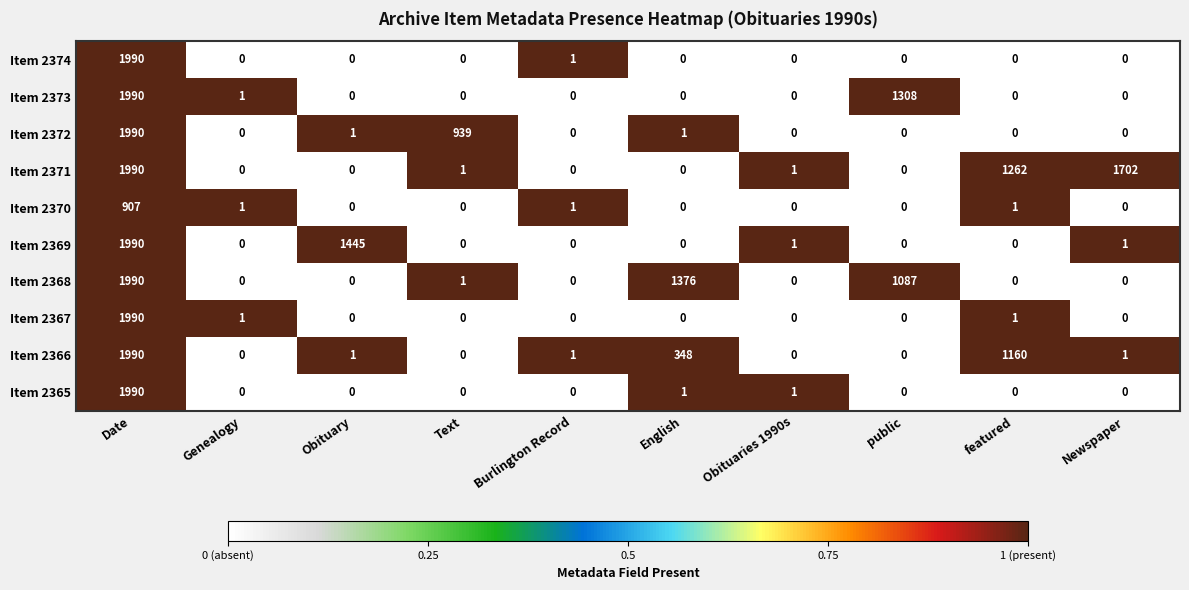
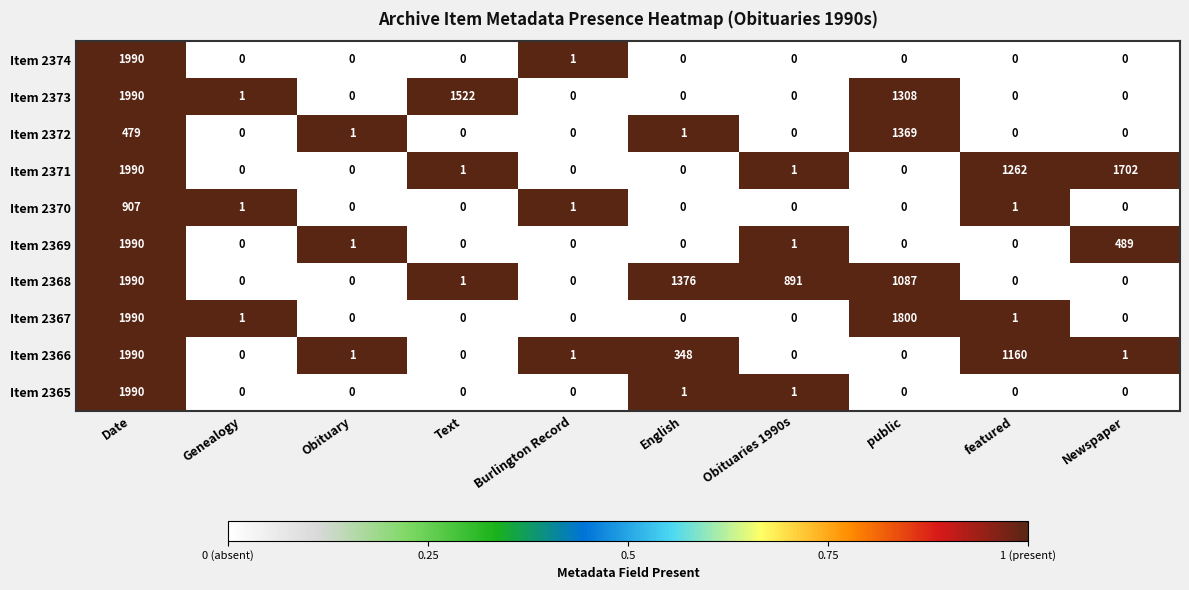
Item 2373, Text: 0 -> 1522
Item 2372, Date: 1990 -> 479
Item 2372, Text: 939 -> 0
Item 2372, public: 0 -> 1369
Item 2369, Obituary: 1445 -> 1
Item 2369, Newspaper: 1 -> 489
Item 2368, Obituaries 1990s: 0 -> 891
Item 2367, public: 0 -> 1800
